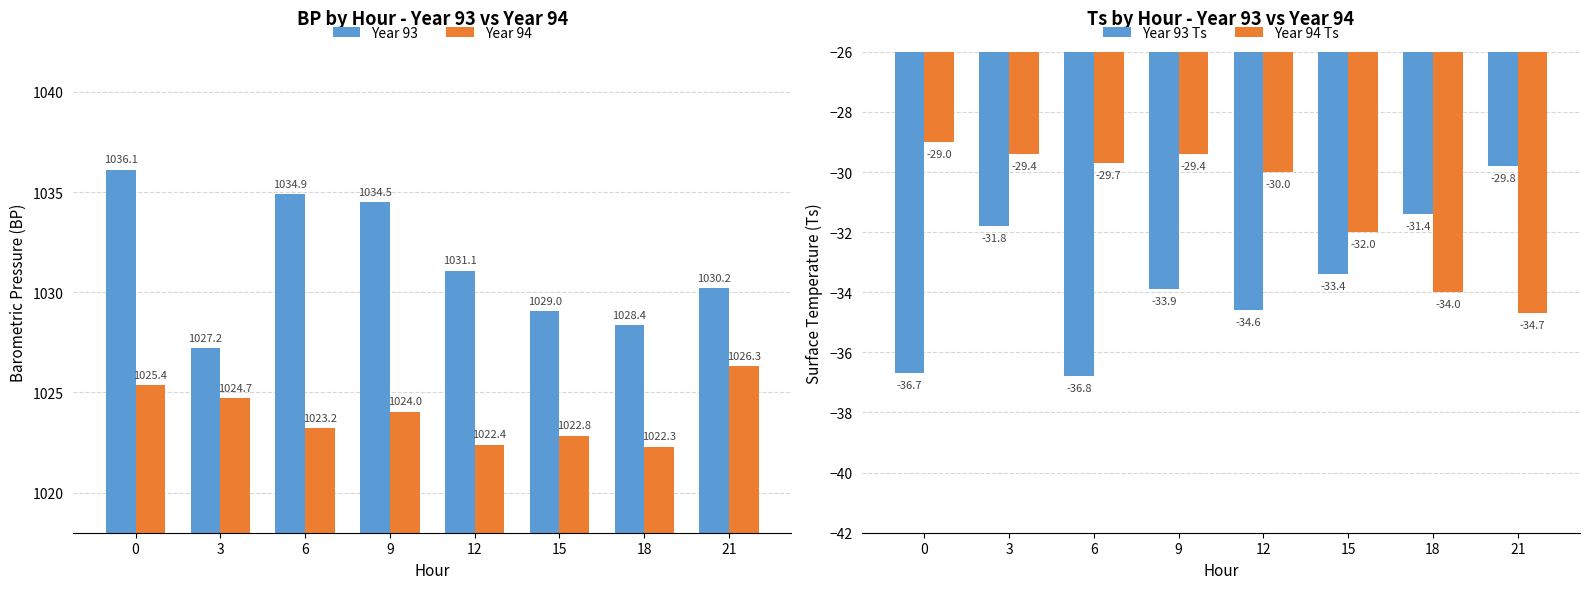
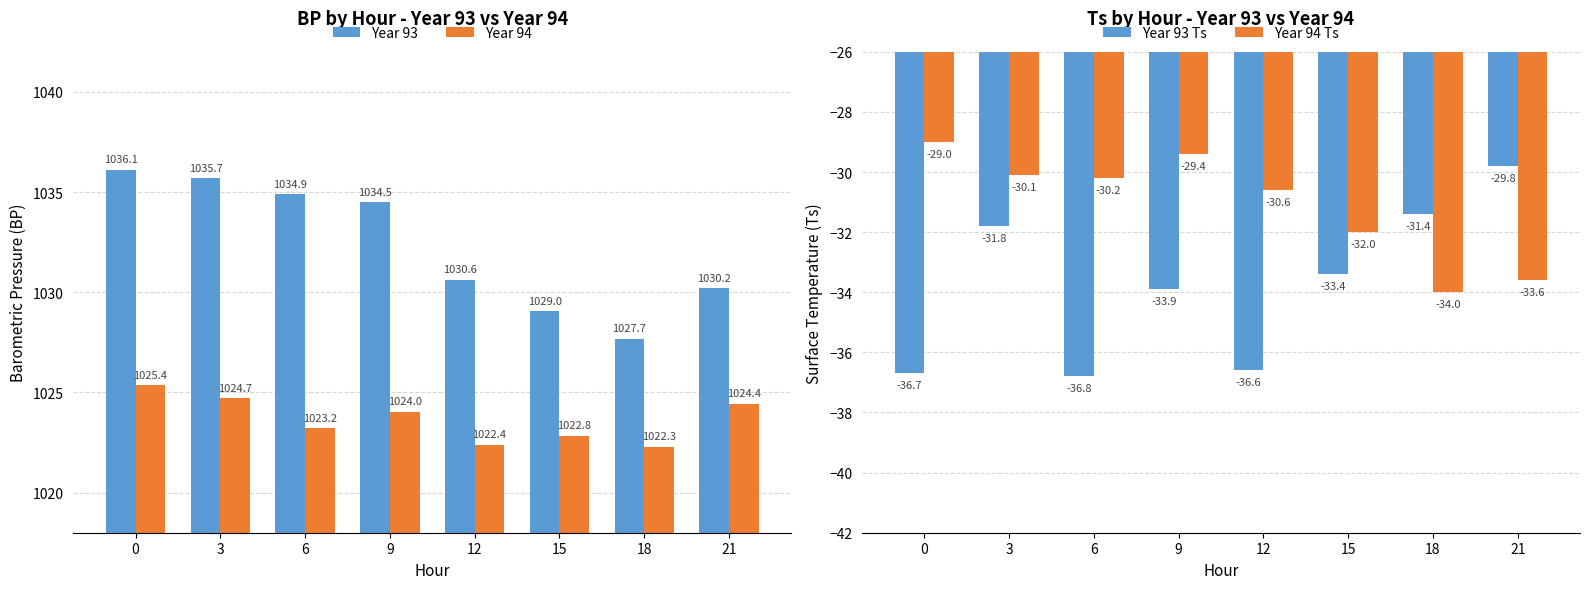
BP by Hour - Year 93 vs Year 94, Year 93, 3: 1027.2 -> 1035.7
BP by Hour - Year 93 vs Year 94, Year 93, 12: 1031.1 -> 1030.6
BP by Hour - Year 93 vs Year 94, Year 93, 18: 1028.4 -> 1027.7
BP by Hour - Year 93 vs Year 94, Year 94, 21: 1026.3 -> 1024.4
Ts by Hour - Year 93 vs Year 94, Year 94 Ts, 3: -29.4 -> -30.1
Ts by Hour - Year 93 vs Year 94, Year 94 Ts, 6: -29.7 -> -30.2
Ts by Hour - Year 93 vs Year 94, Year 93 Ts, 12: -34.6 -> -36.6
Ts by Hour - Year 93 vs Year 94, Year 94 Ts, 12: -30.0 -> -30.6
Ts by Hour - Year 93 vs Year 94, Year 94 Ts, 21: -34.7 -> -33.6
